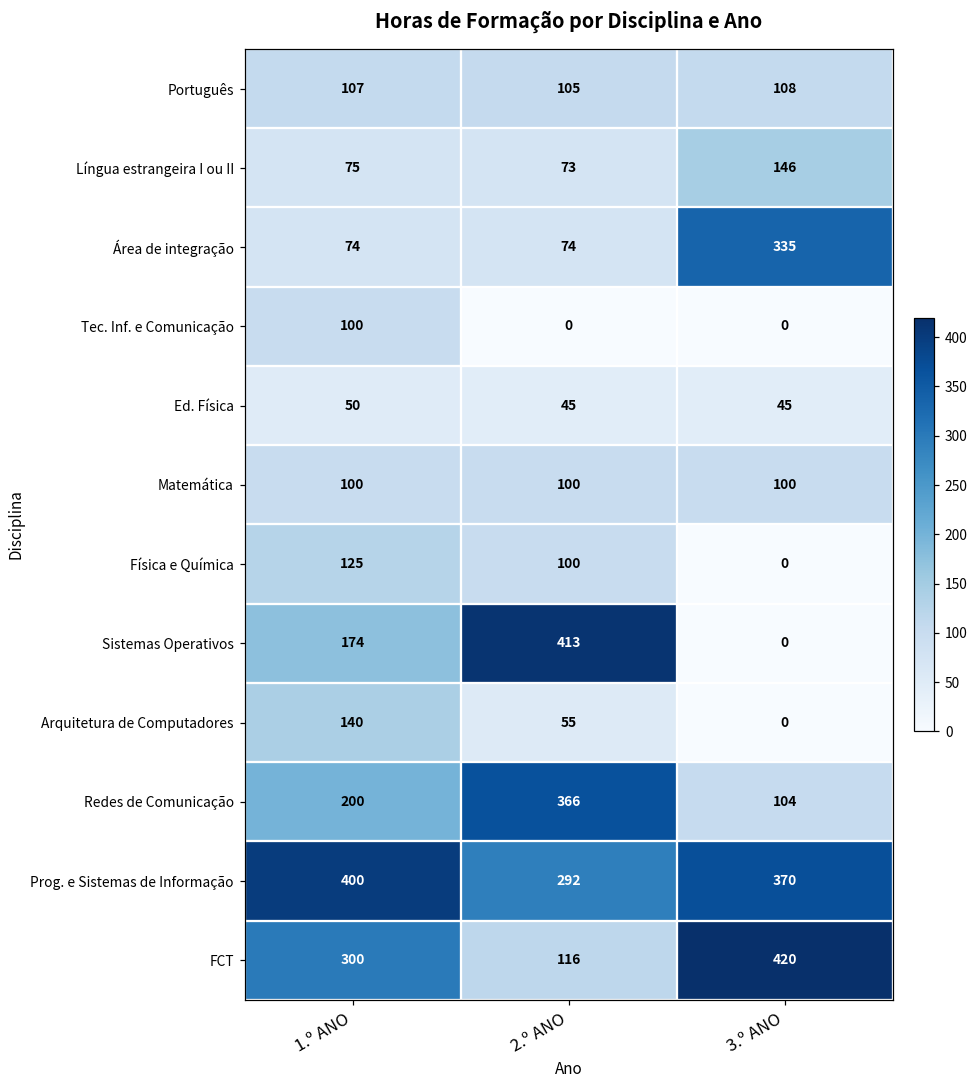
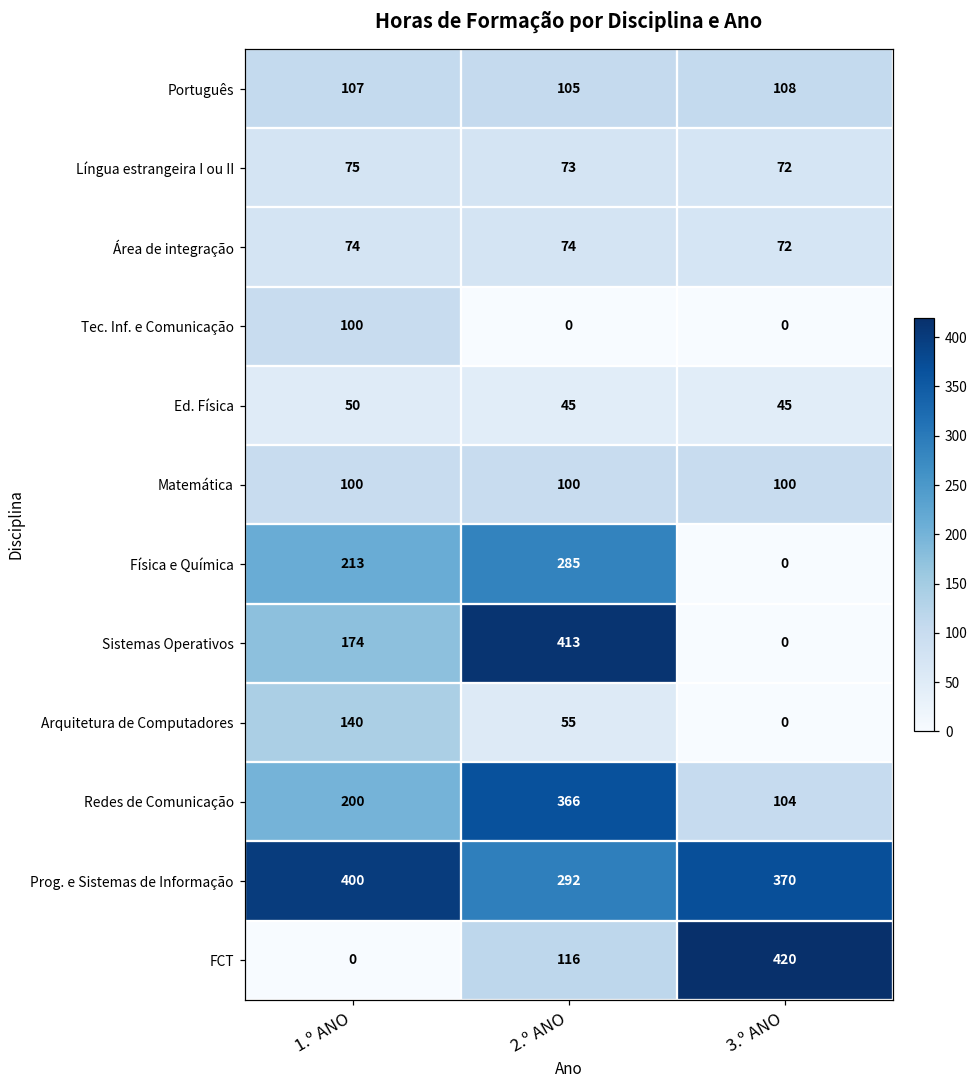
Língua estrangeira I ou II, 3.º ANO: 146 -> 72
Área de integração, 3.º ANO: 335 -> 72
Física e Química, 1.º ANO: 125 -> 213
Física e Química, 2.º ANO: 100 -> 285
FCT, 1.º ANO: 300 -> 0
